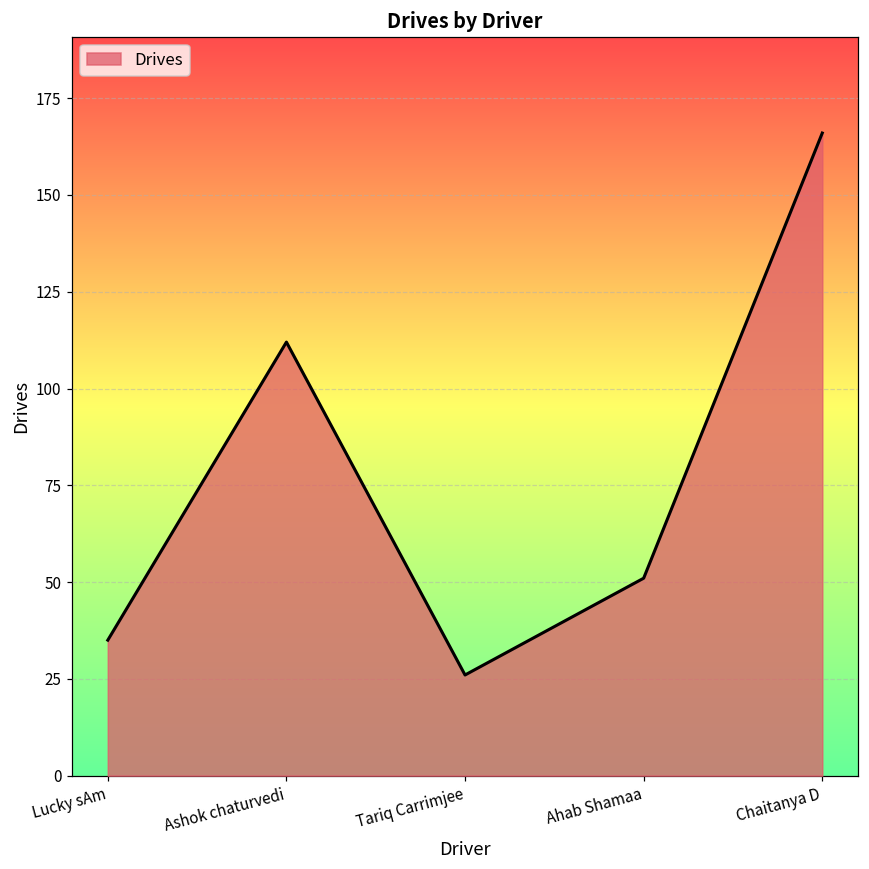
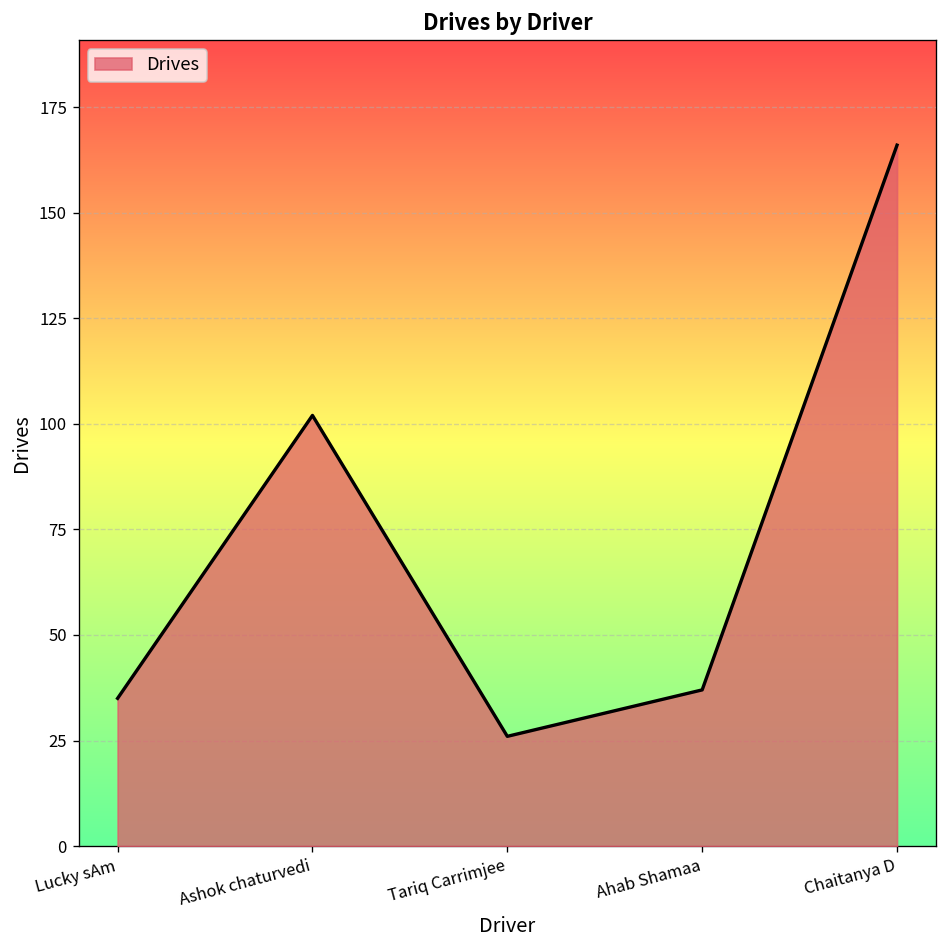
Ashok chaturvedi: 112 -> 102
Ahab Shamaa: 51 -> 37
